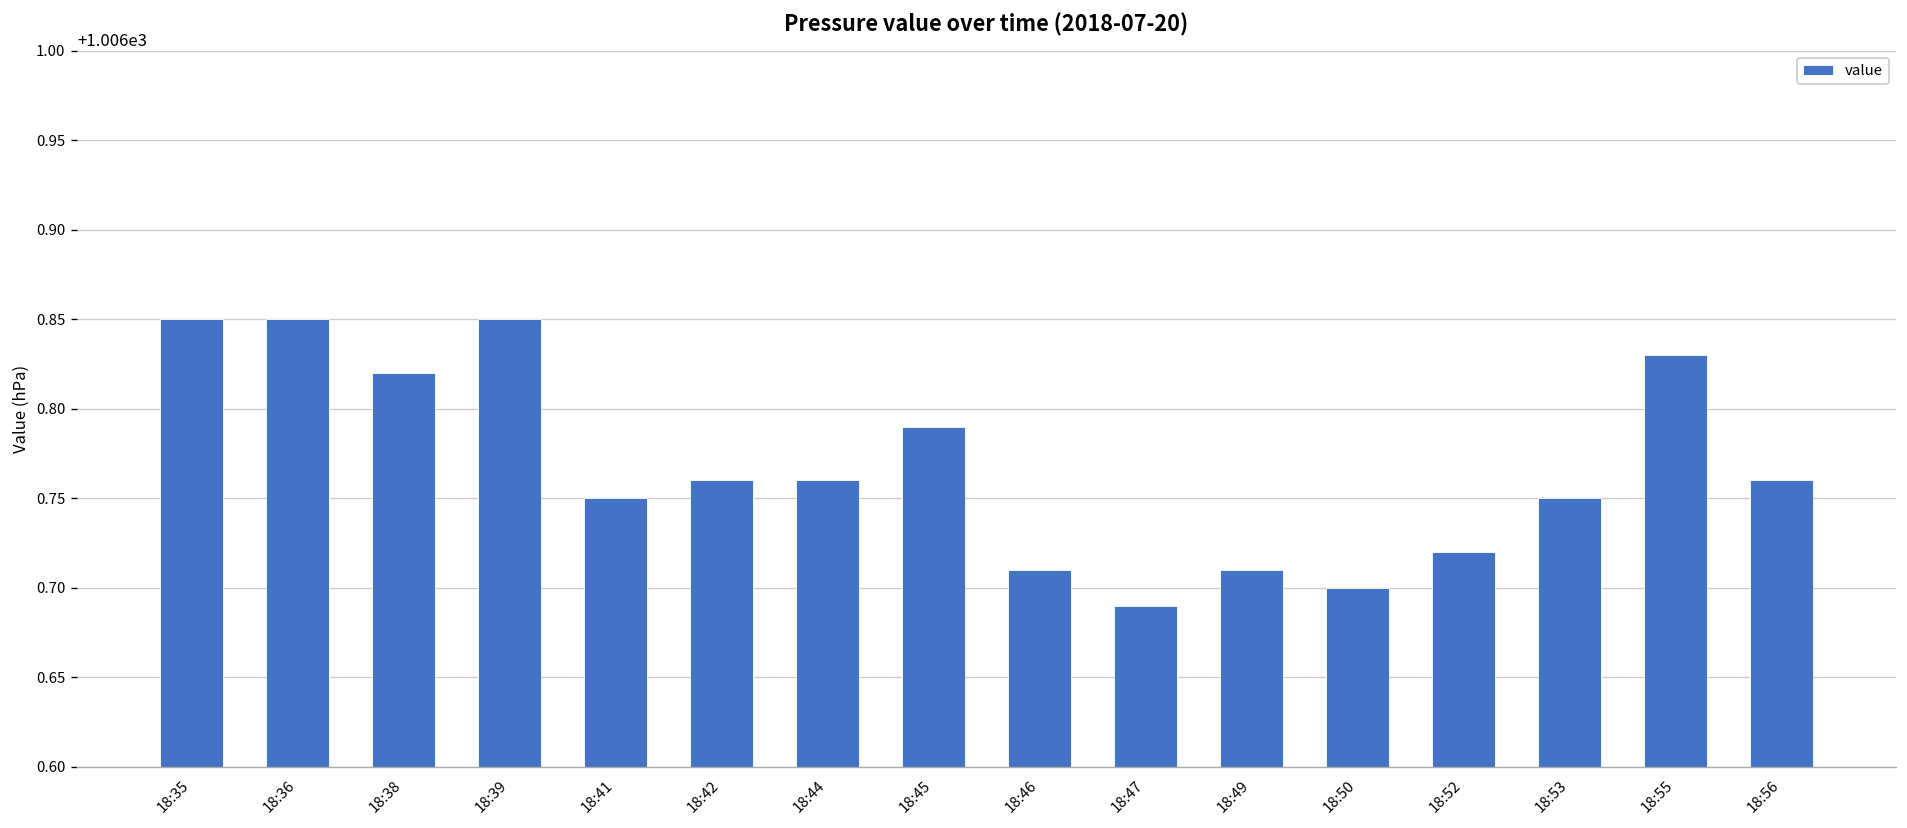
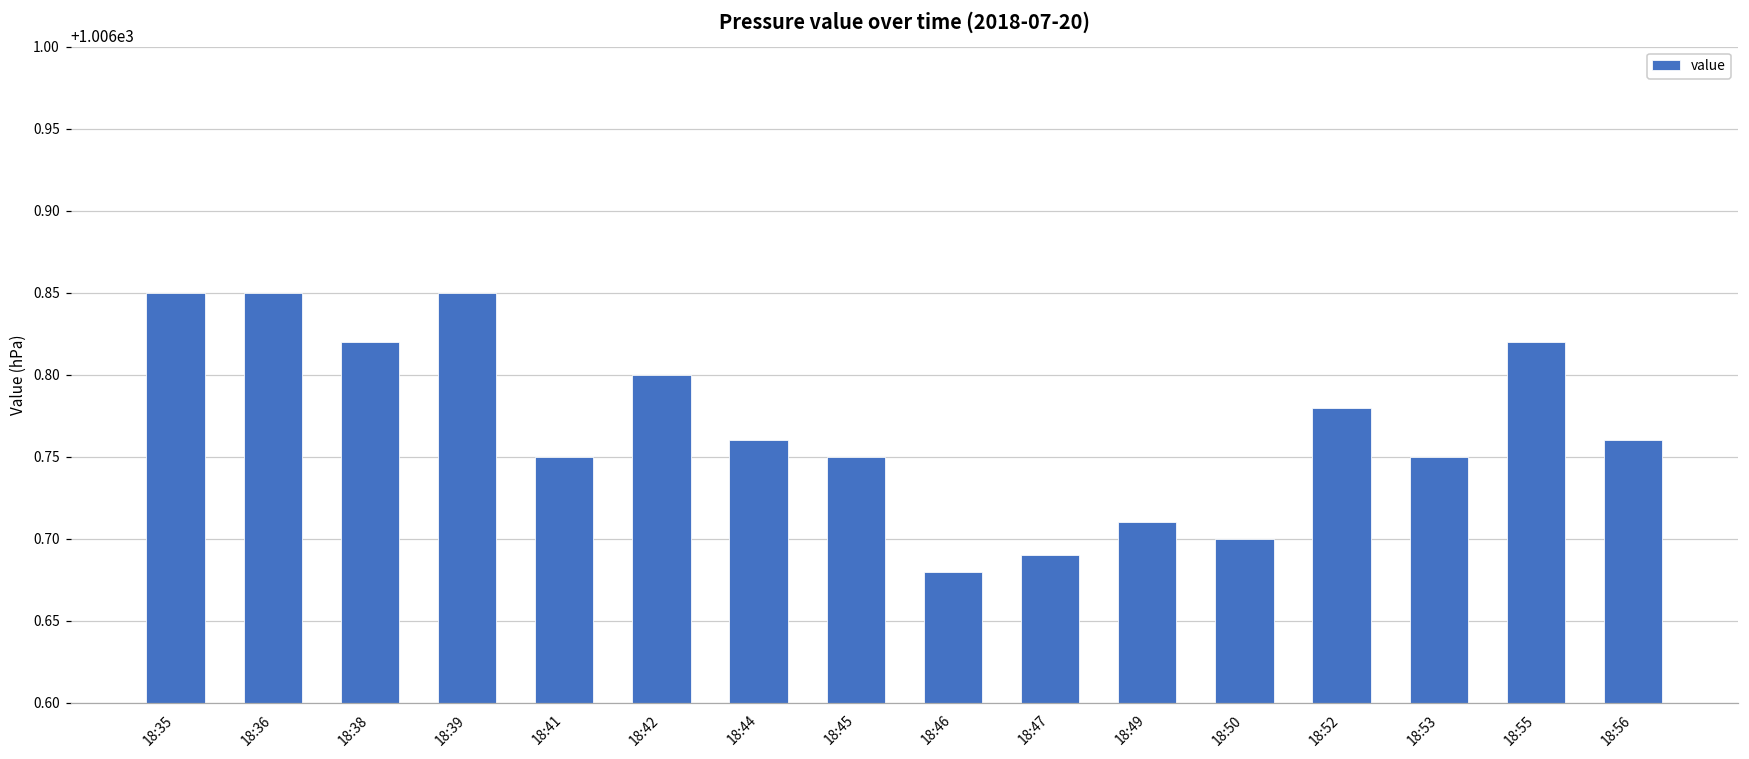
18:42: 1006.76 -> 1006.80
18:45: 1006.79 -> 1006.75
18:46: 1006.71 -> 1006.68
18:52: 1006.72 -> 1006.78
18:55: 1006.83 -> 1006.82
